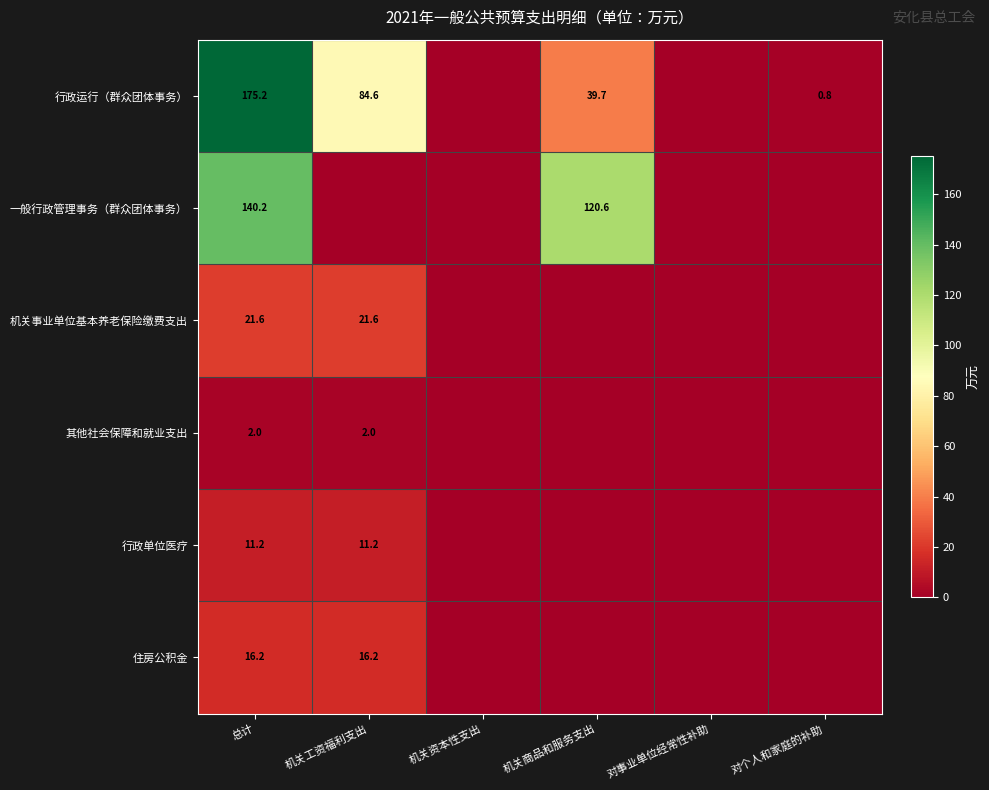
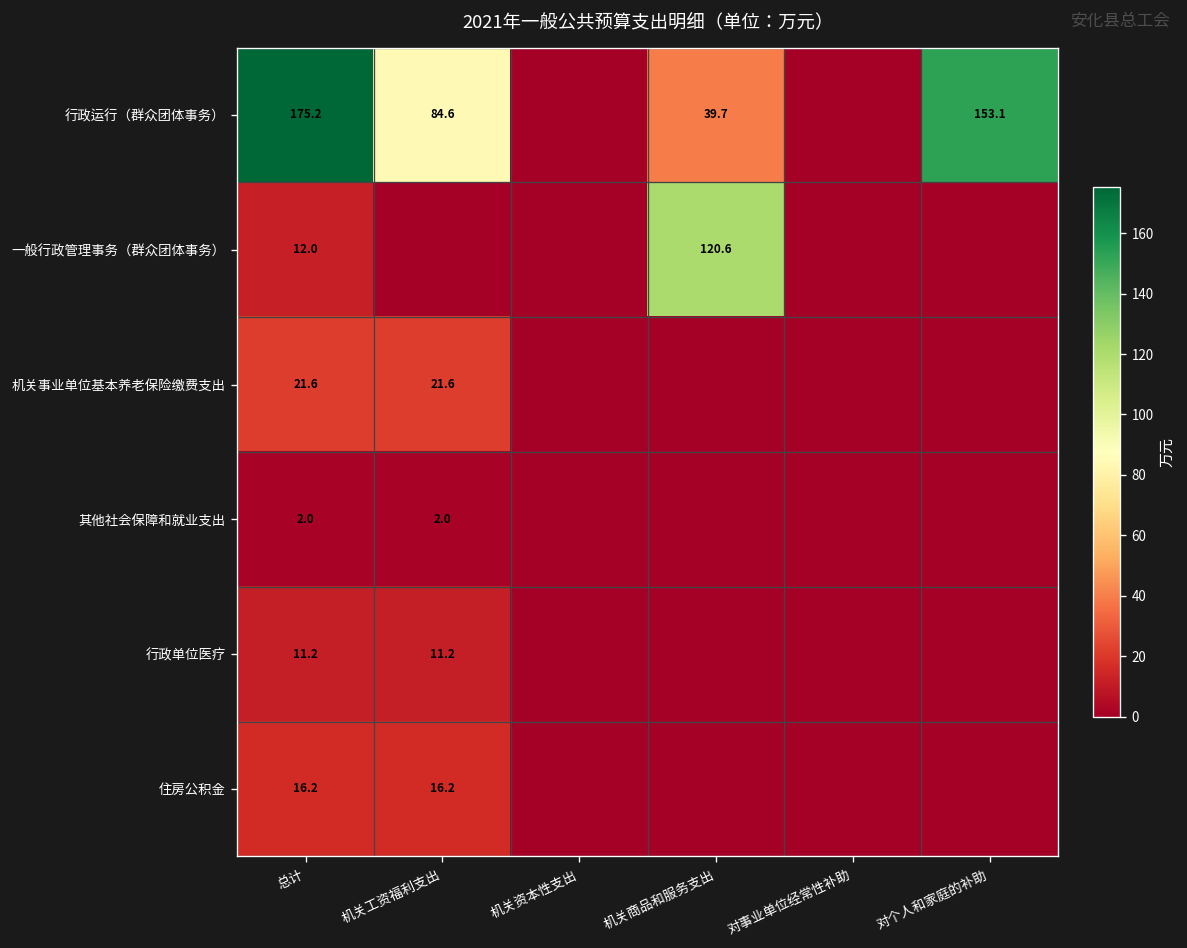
行政运行（群众团体事务）, 对个人和家庭的补助: 0.8 -> 153.1
一般行政管理事务（群众团体事务）, 总计: 140.2 -> 12.0
